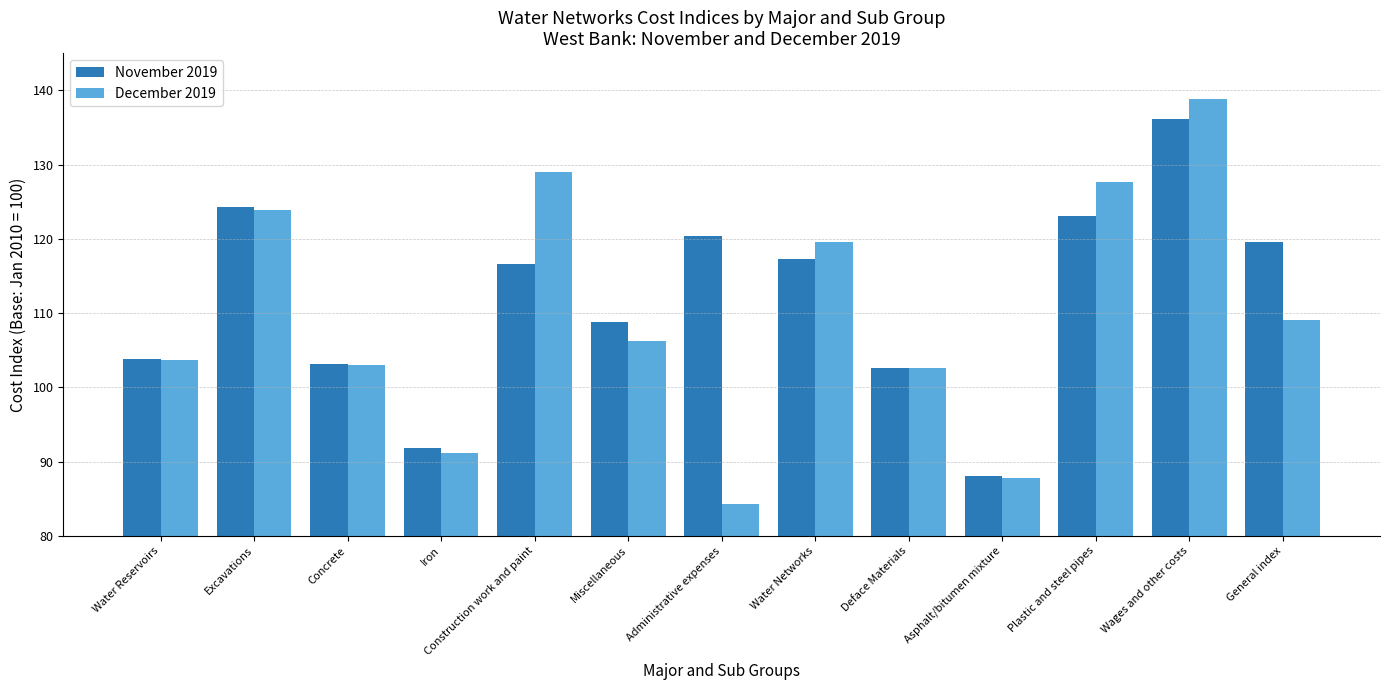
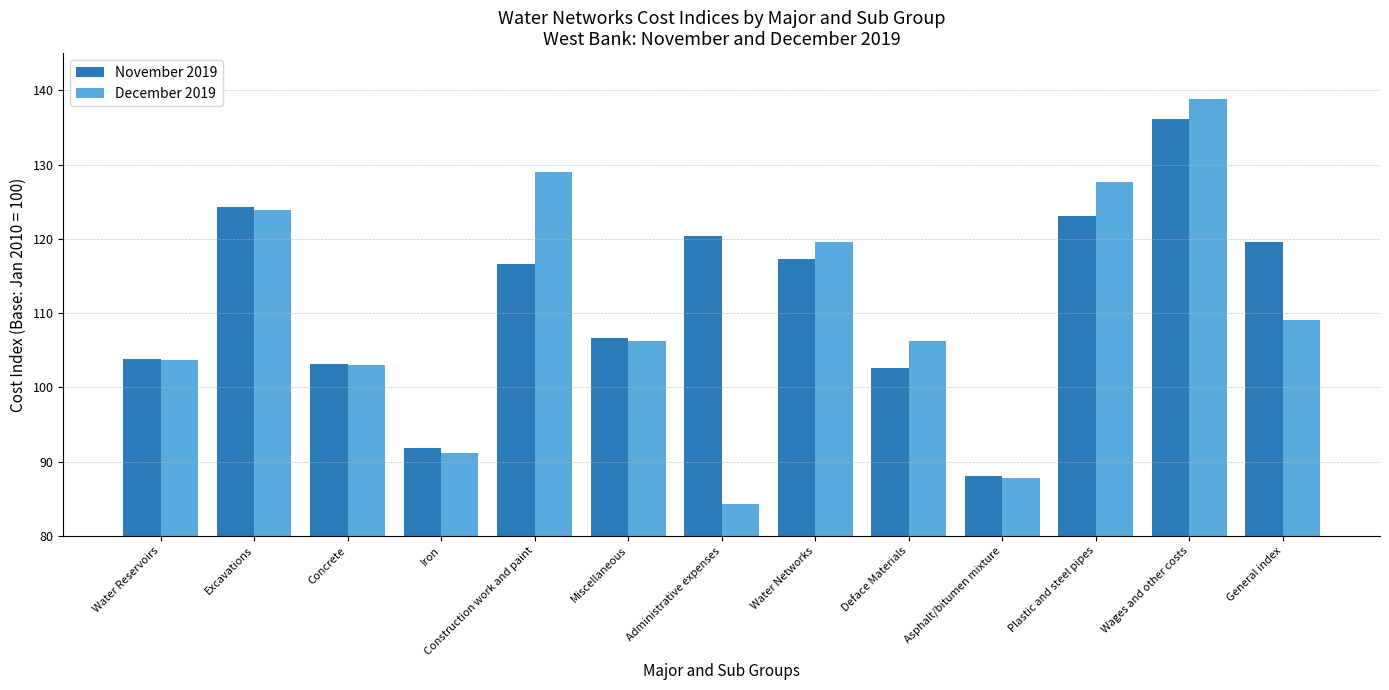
November 2019, Miscellaneous: 109 -> 107
December 2019, Deface Materials: 103 -> 106
